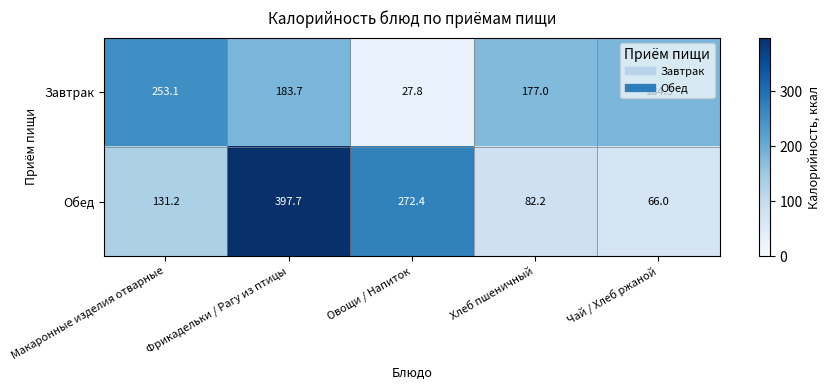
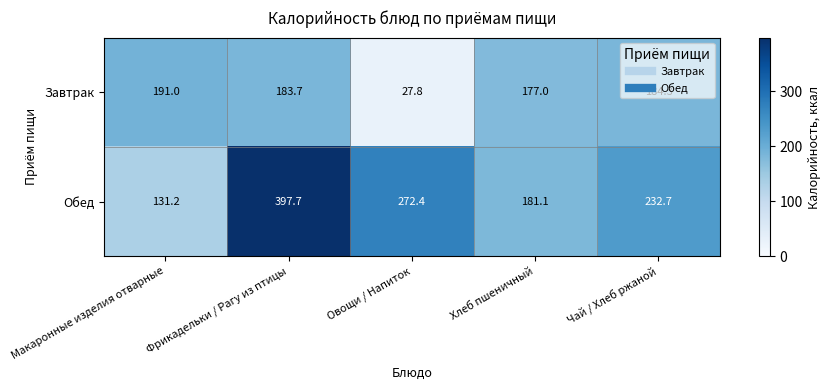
Завтрак, Макаронные изделия отварные: 253.1 -> 191.0
Обед, Хлеб пшеничный: 82.2 -> 181.1
Обед, Чай / Хлеб ржаной: 66.0 -> 232.7
